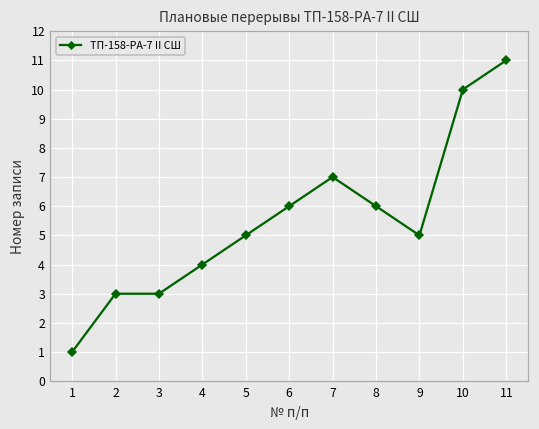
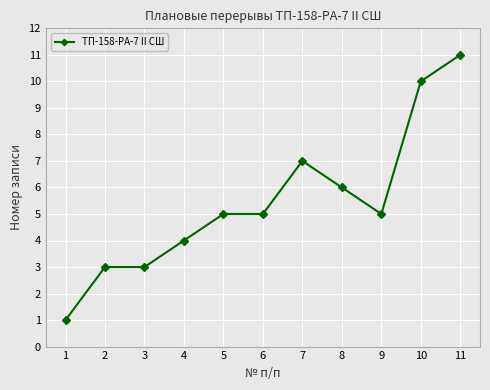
6: 6 -> 5
